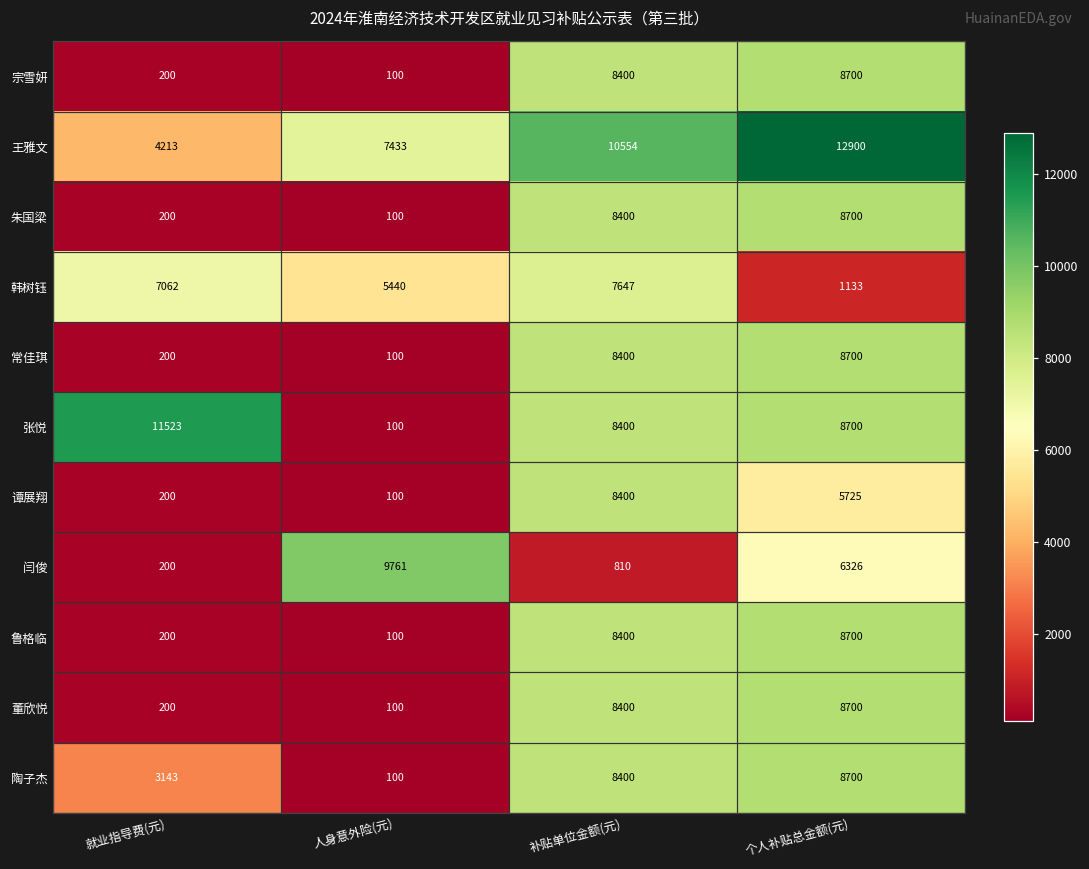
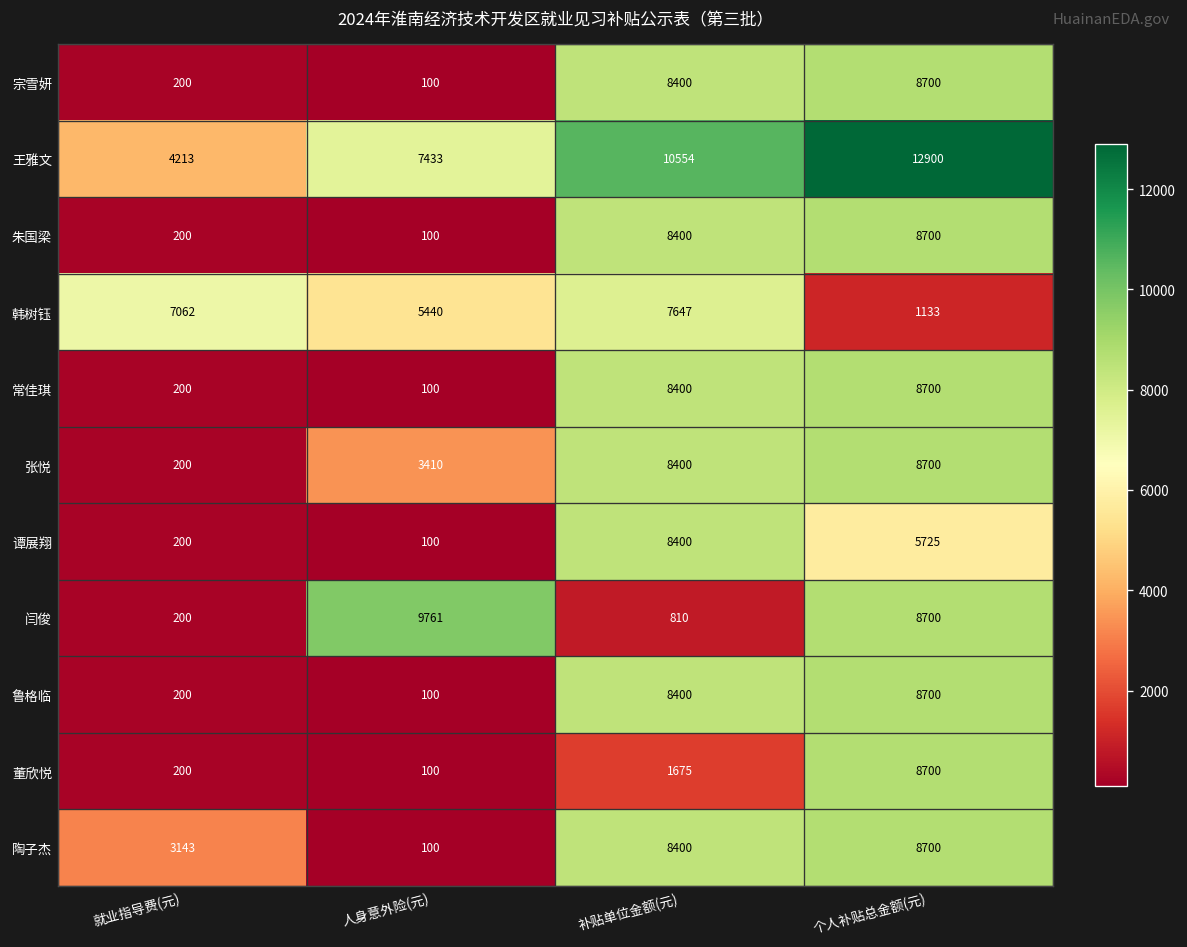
张悦, 就业指导费(元): 11523 -> 200
张悦, 人身意外险(元): 100 -> 3410
闫俊, 个人补贴总金额(元): 6326 -> 8700
董欣悦, 补贴单位金额(元): 8400 -> 1675
